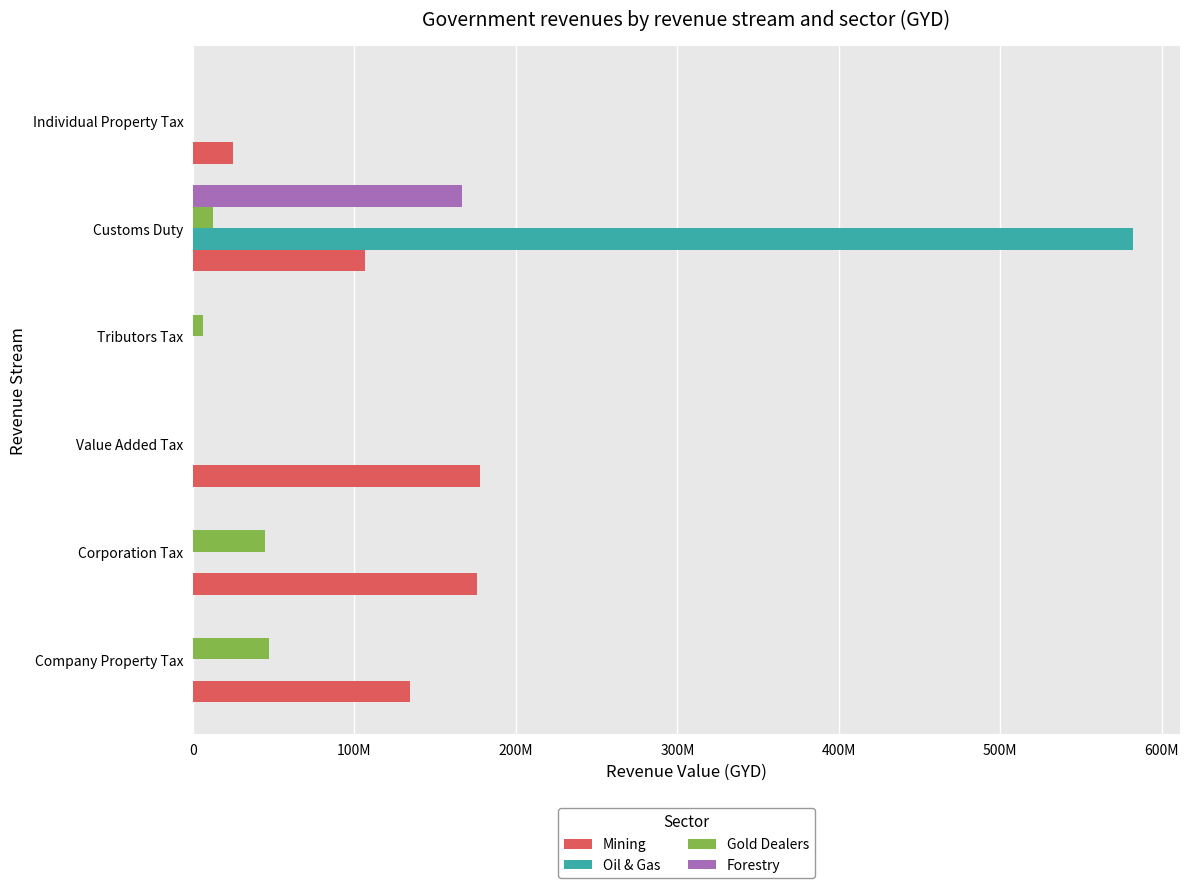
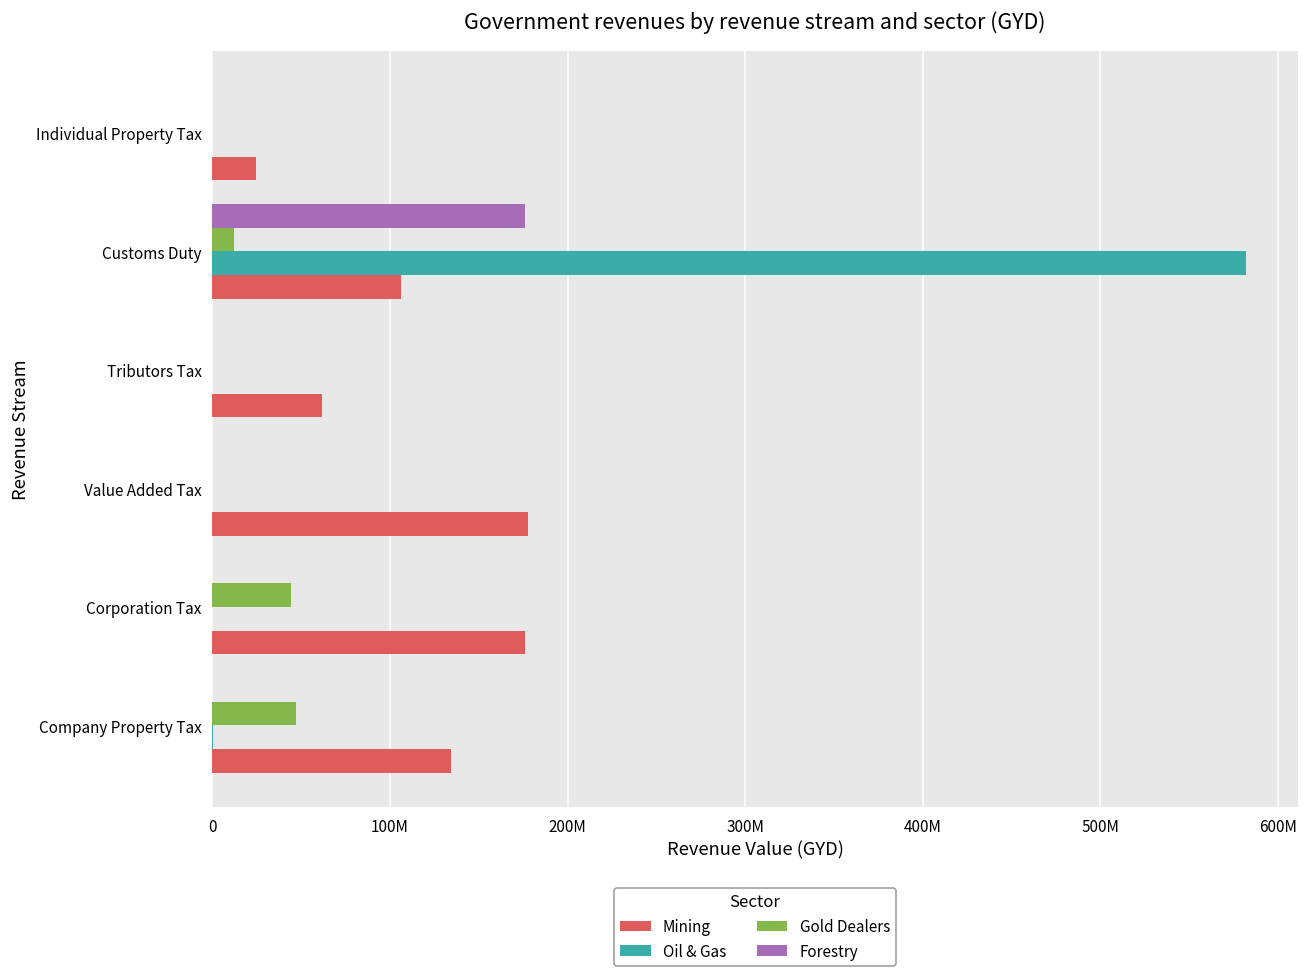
Forestry, Customs Duty: 166000000 -> 176000000
Gold Dealers, Tributors Tax: 6000000 -> 0
Mining, Tributors Tax: 0 -> 62000000
